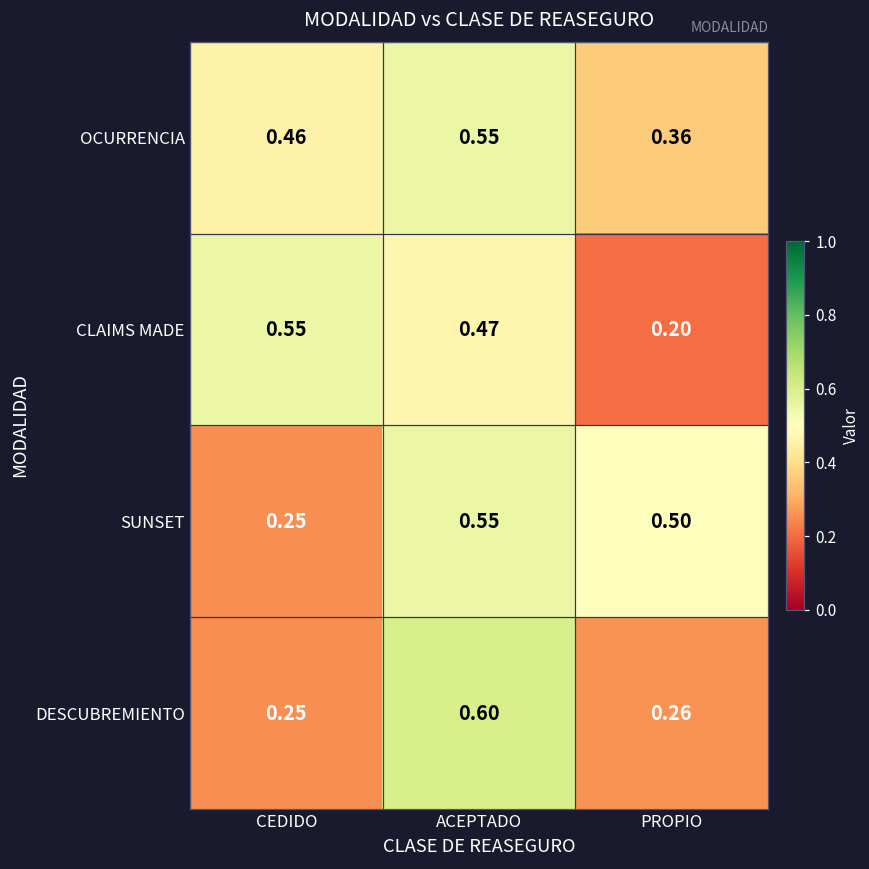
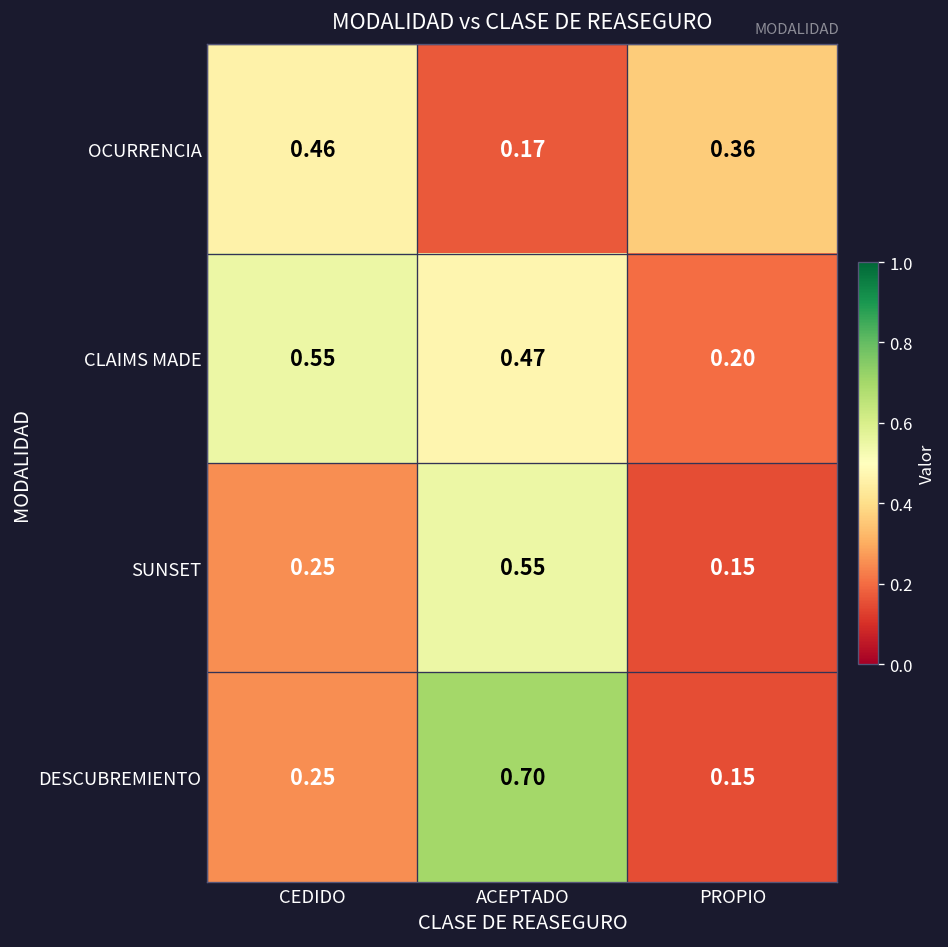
OCURRENCIA, ACEPTADO: 0.55 -> 0.17
SUNSET, PROPIO: 0.50 -> 0.15
DESCUBREMIENTO, ACEPTADO: 0.60 -> 0.70
DESCUBREMIENTO, PROPIO: 0.26 -> 0.15
